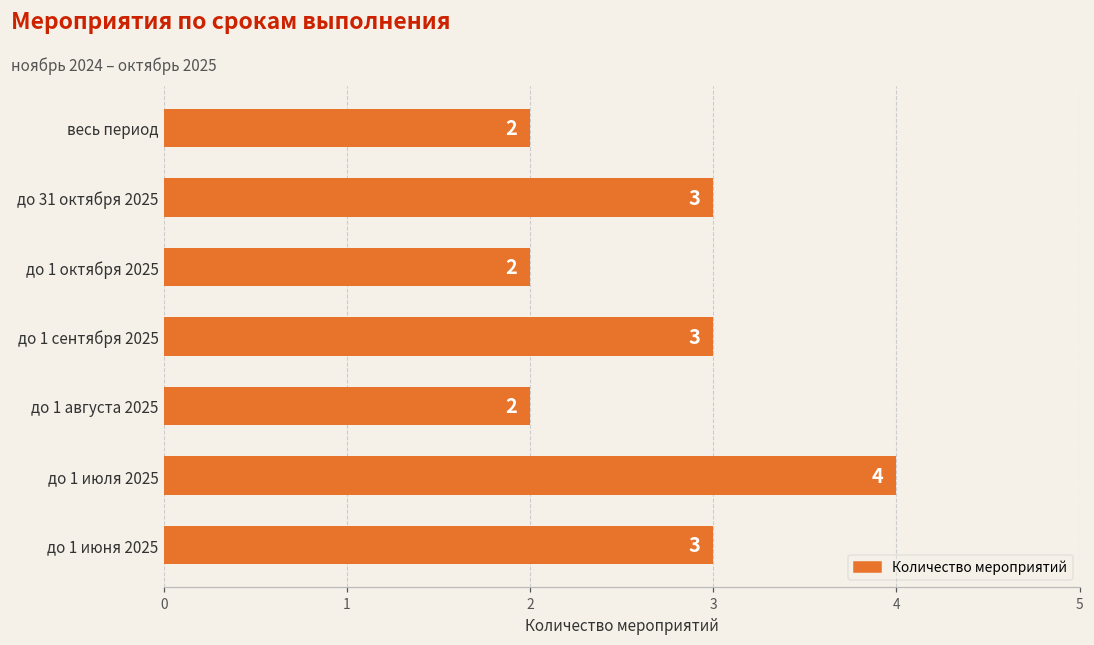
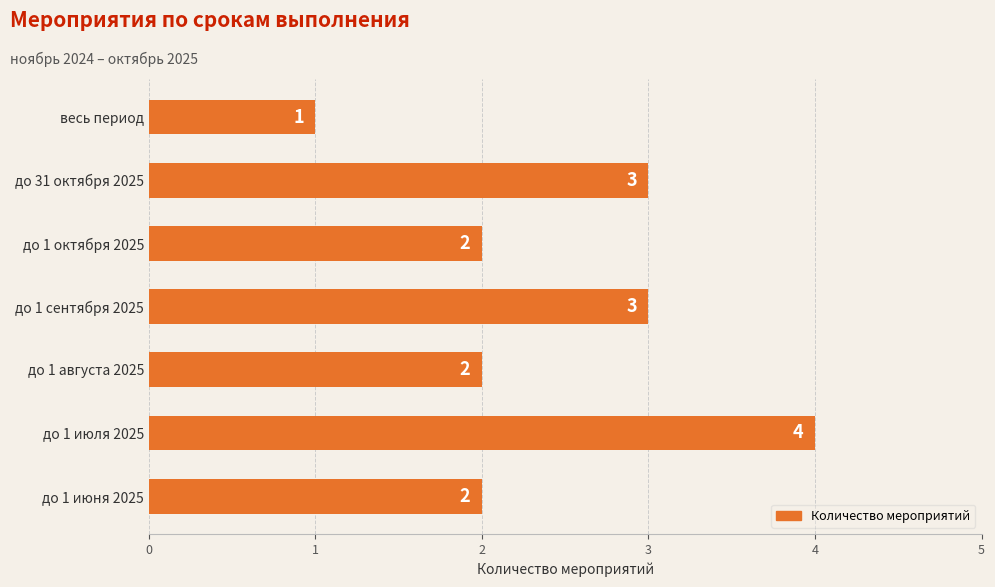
весь период: 2 -> 1
до 1 июня 2025: 3 -> 2
